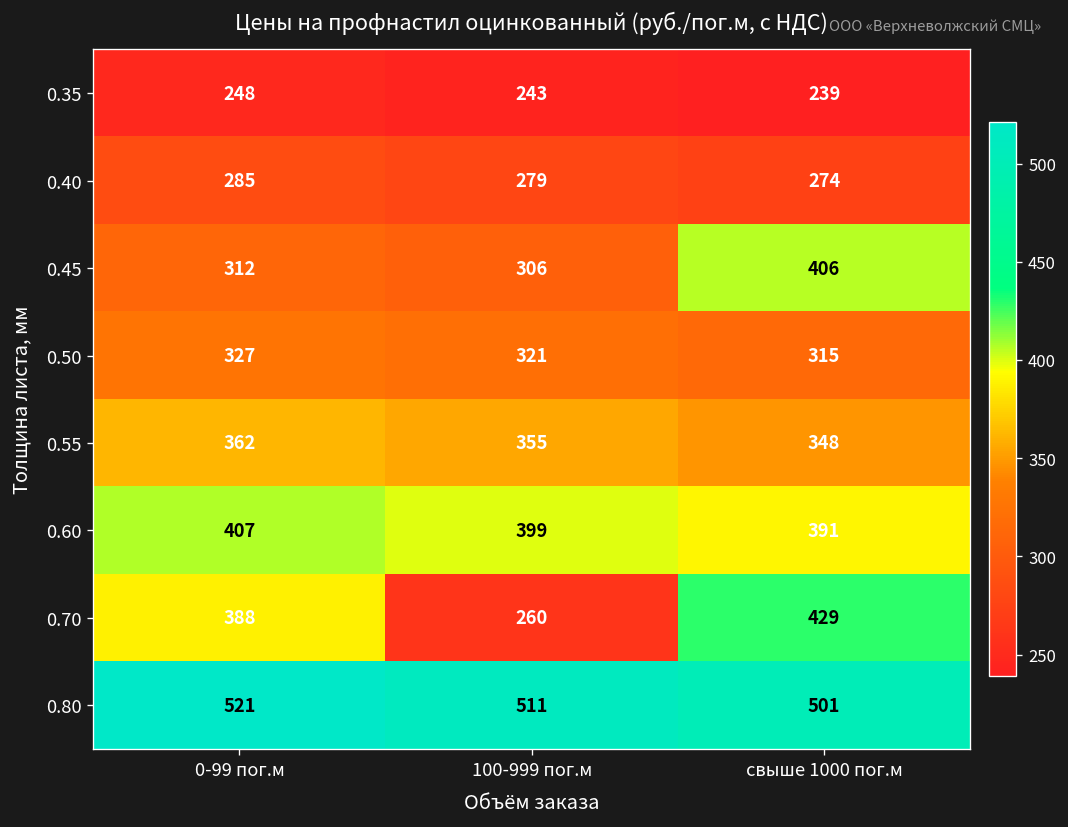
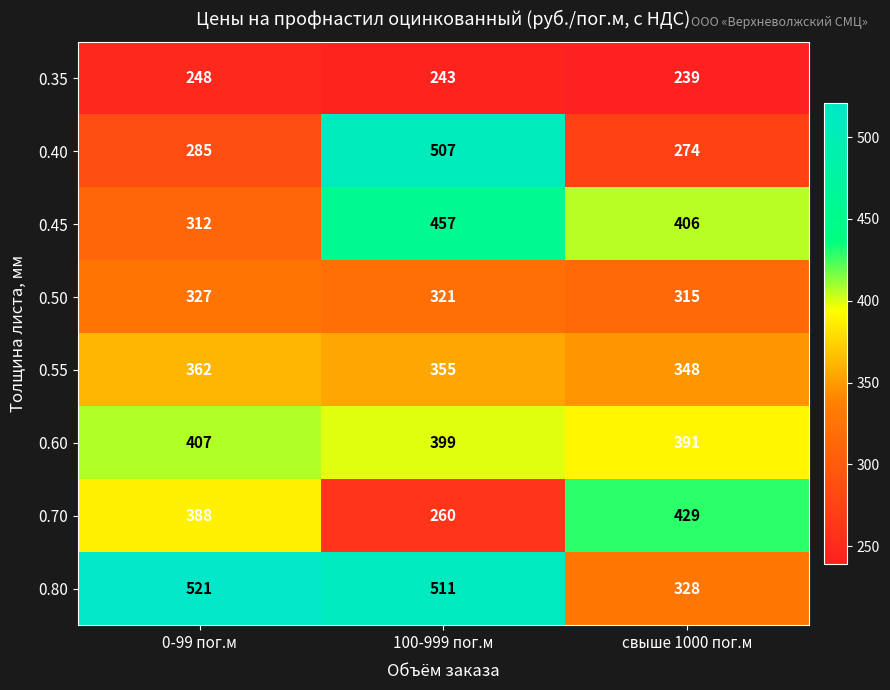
0.40, 100-999 пог.м: 279 -> 507
0.45, 100-999 пог.м: 306 -> 457
0.80, свыше 1000 пог.м: 501 -> 328
